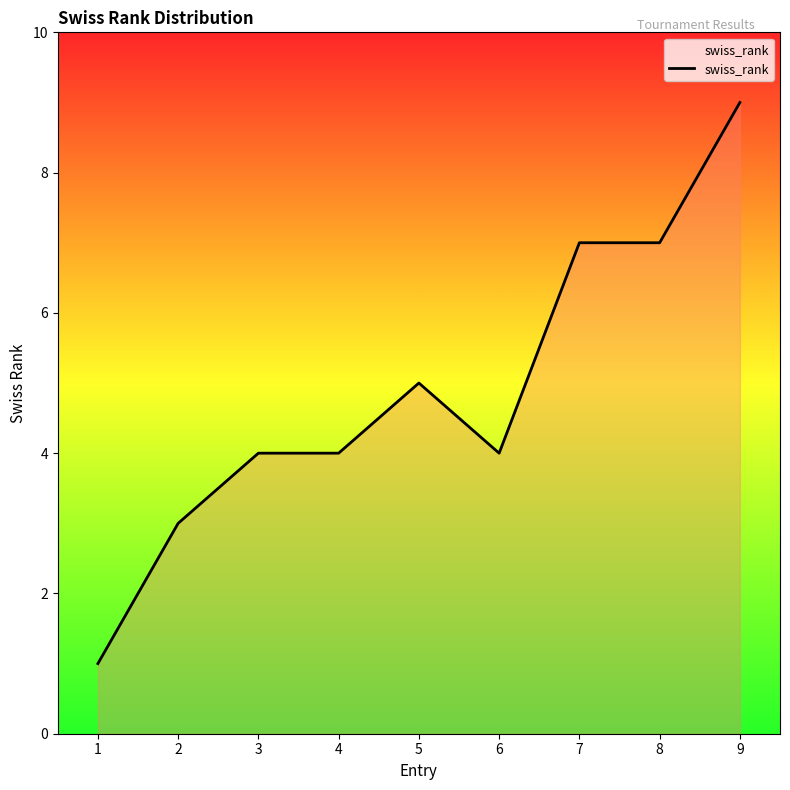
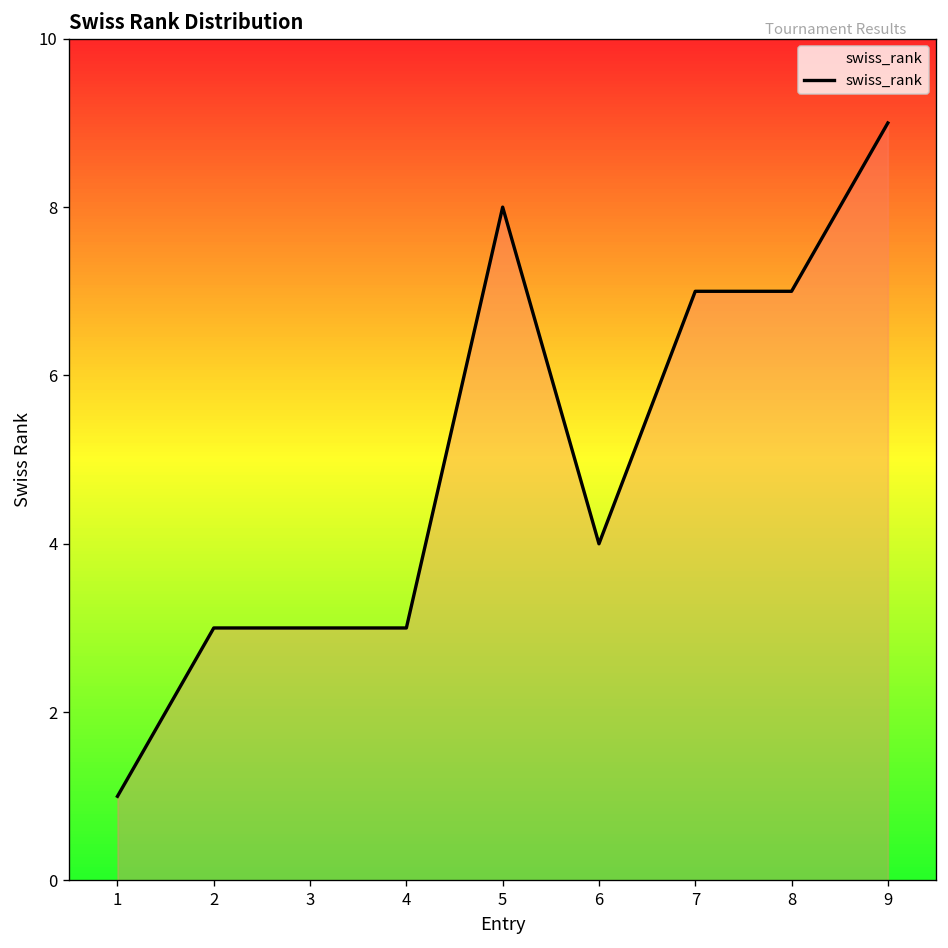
3: 4 -> 3
4: 4 -> 3
5: 5 -> 8
